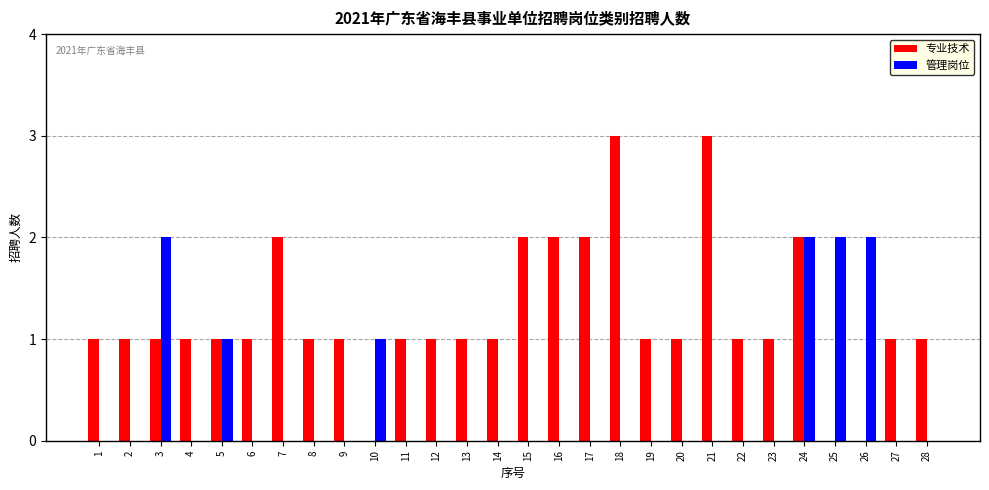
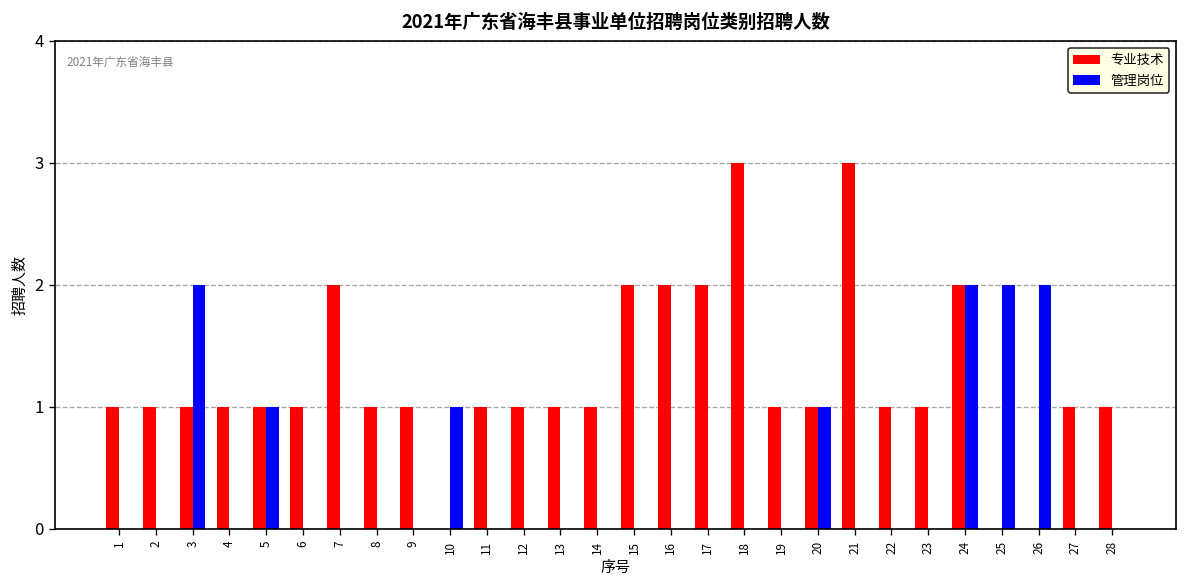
管理岗位, 20: 0 -> 1
